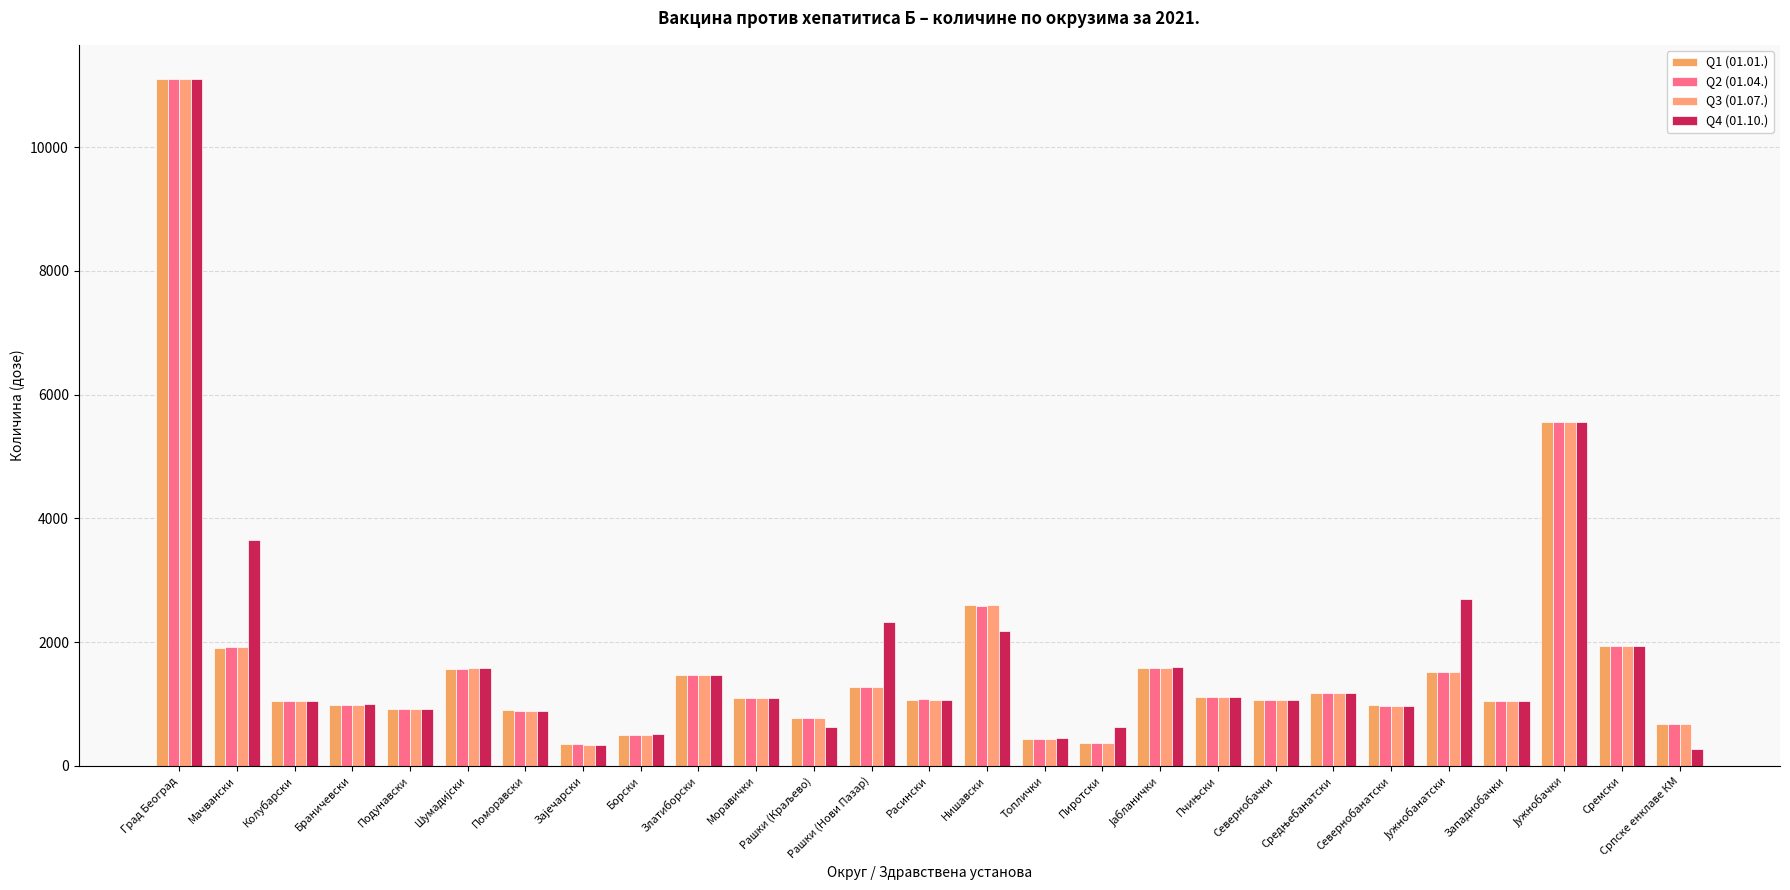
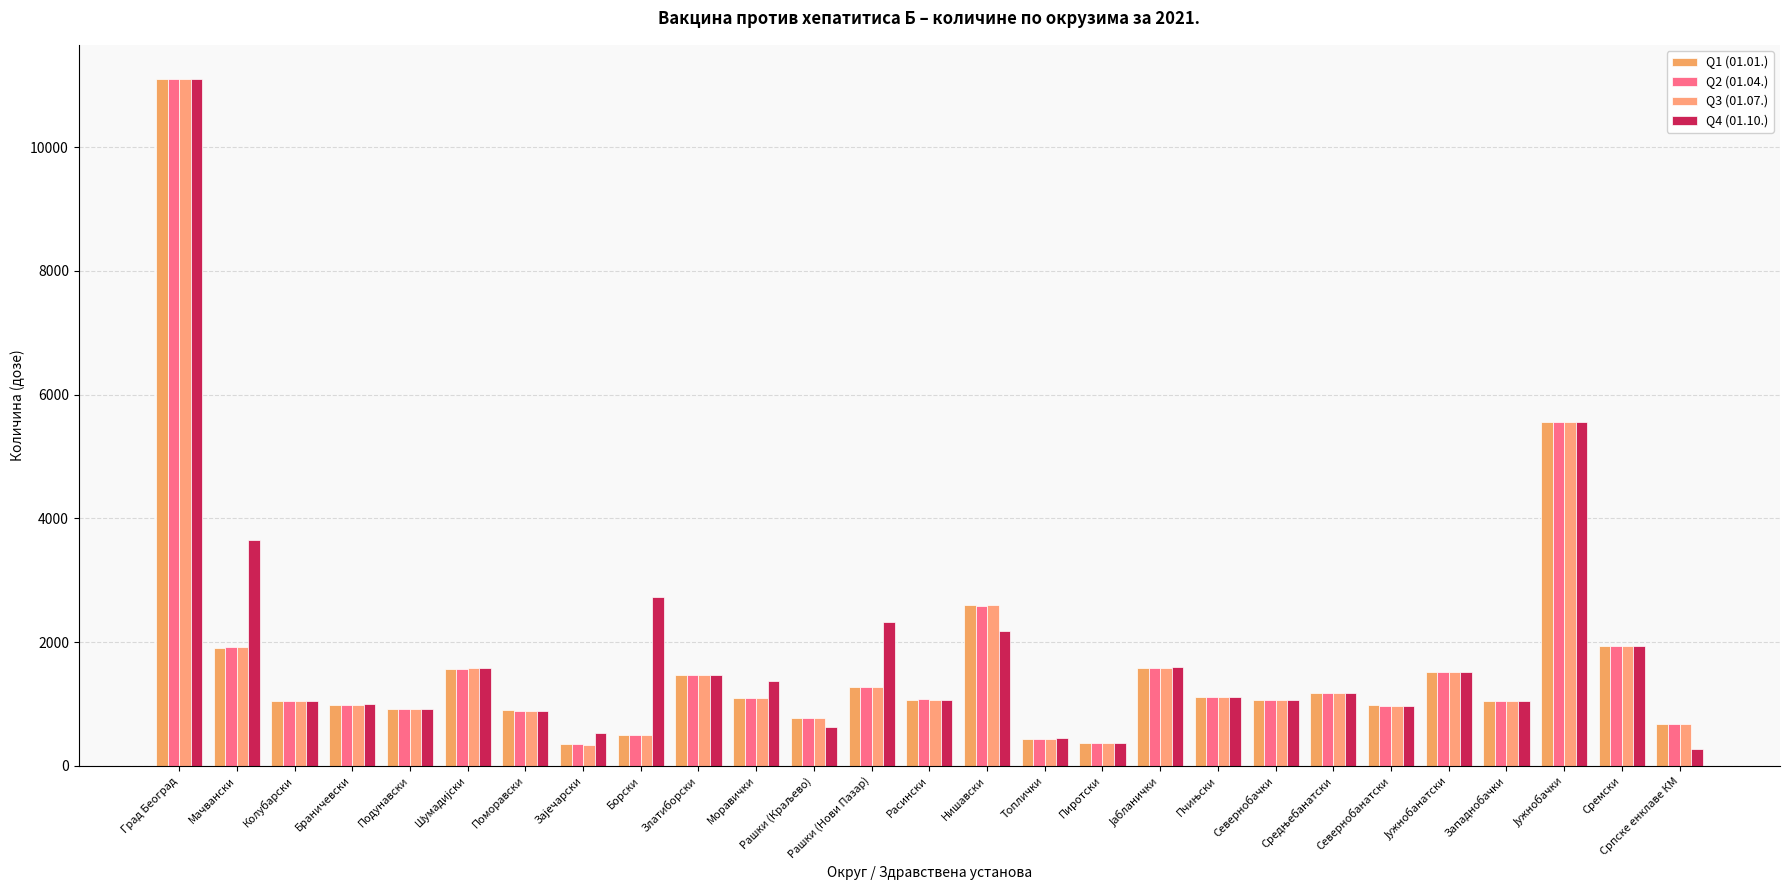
Q4 (01.10.), Зајечарски: 300 -> 500
Q4 (01.10.), Борски: 500 -> 2700
Q4 (01.10.), Моравички: 1100 -> 1400
Q4 (01.10.), Пиротски: 600 -> 400
Q4 (01.10.), Јужнобанатски: 2700 -> 1500
